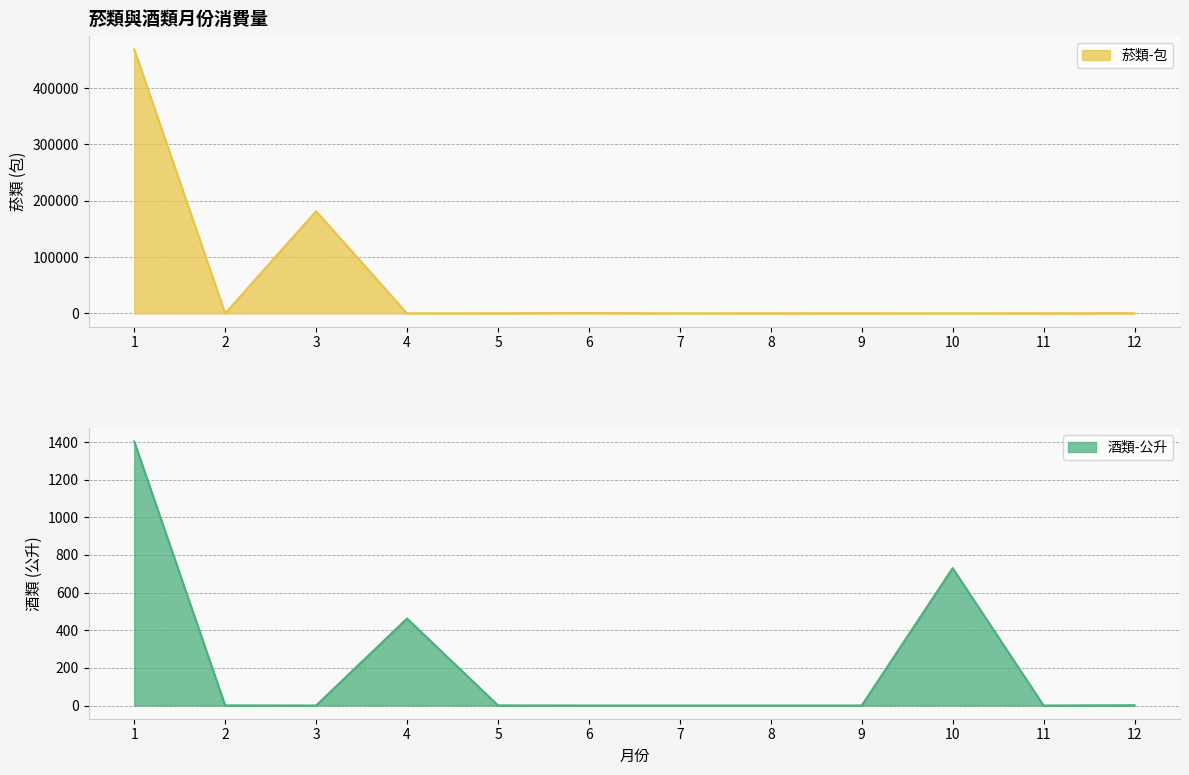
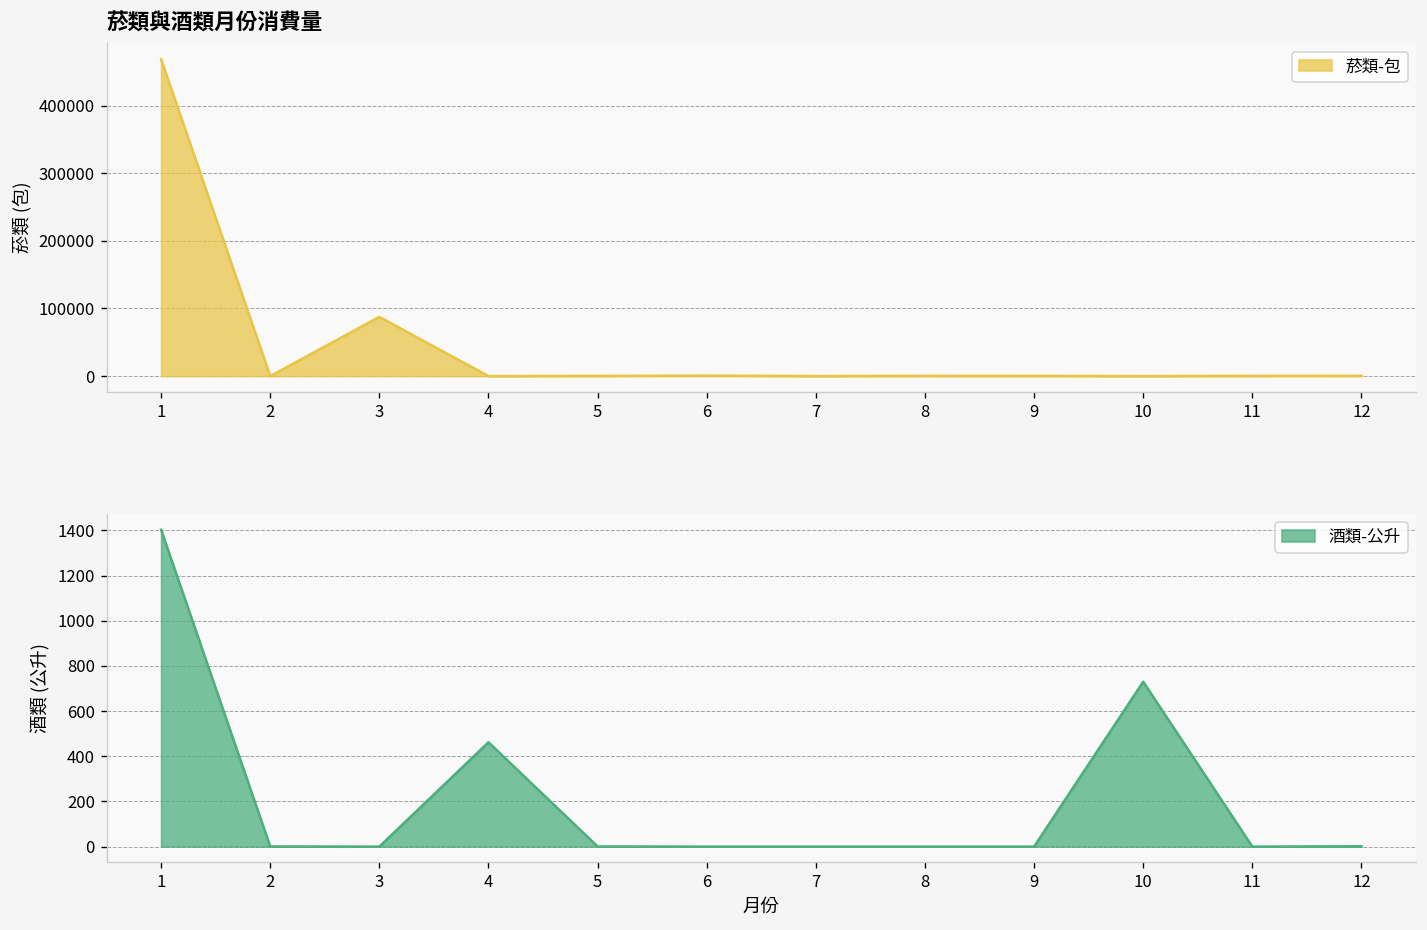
菸類與酒類月份消費量, 3: 180000 -> 90000
